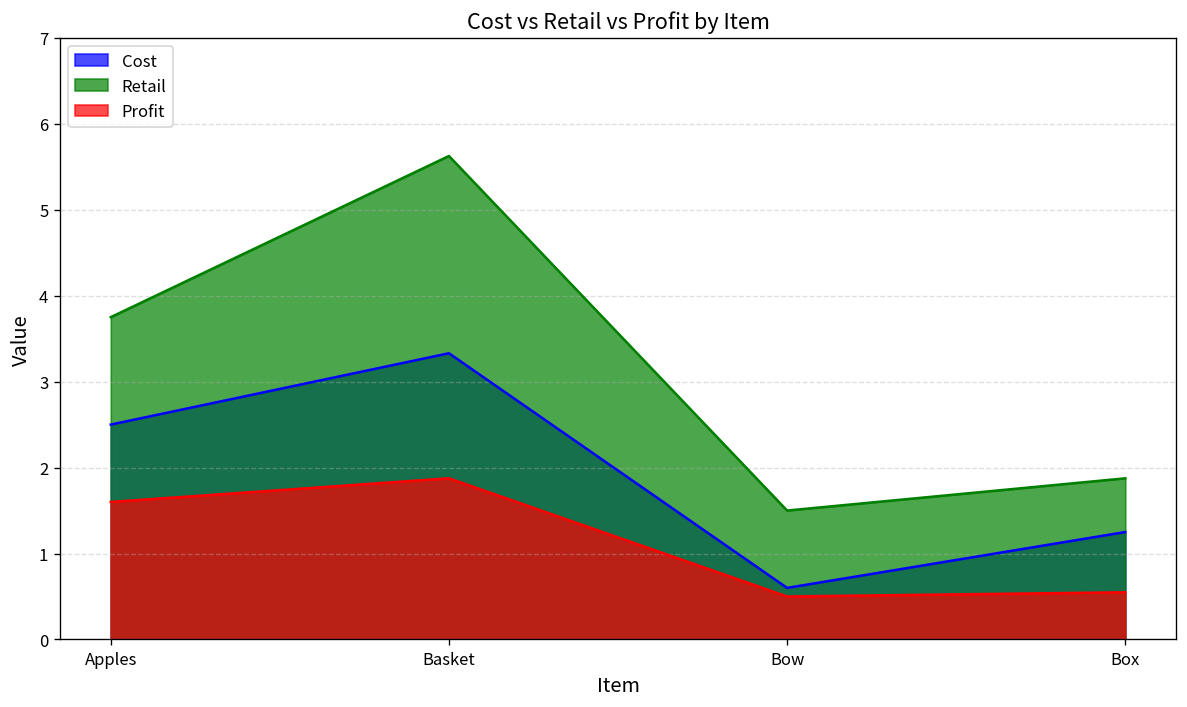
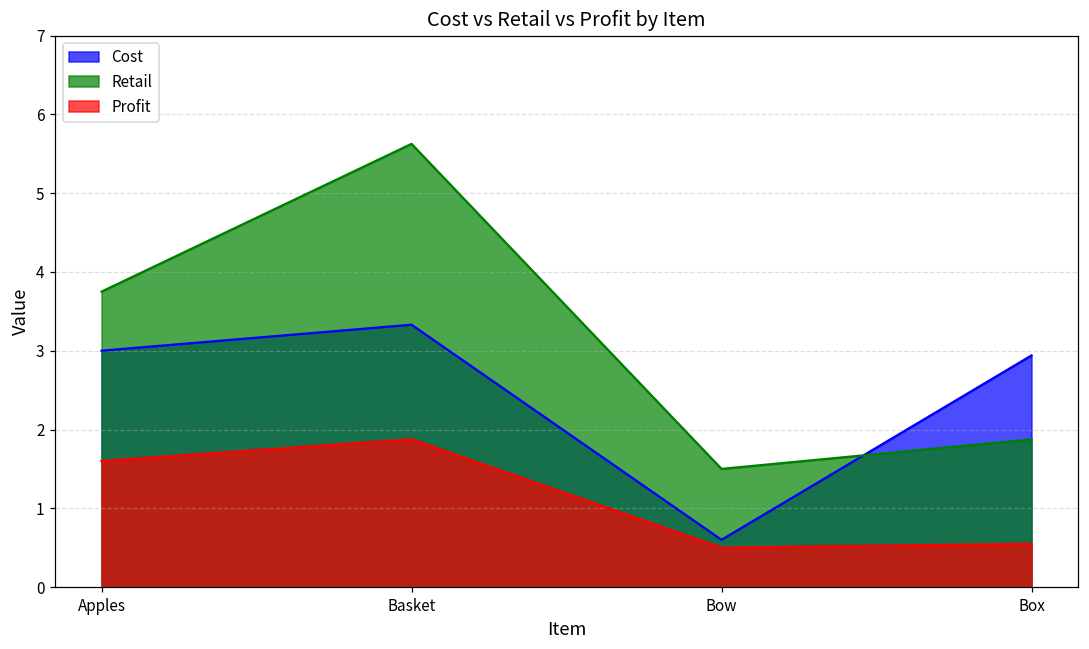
Cost, Apples: 2.5 -> 3.0
Cost, Box: 1.3 -> 2.9
